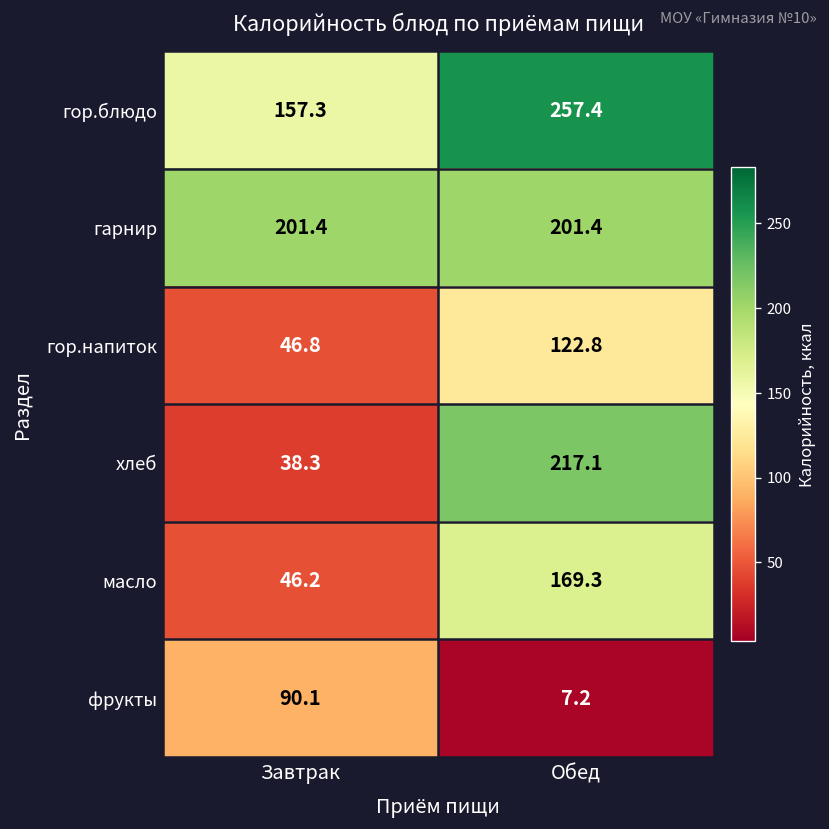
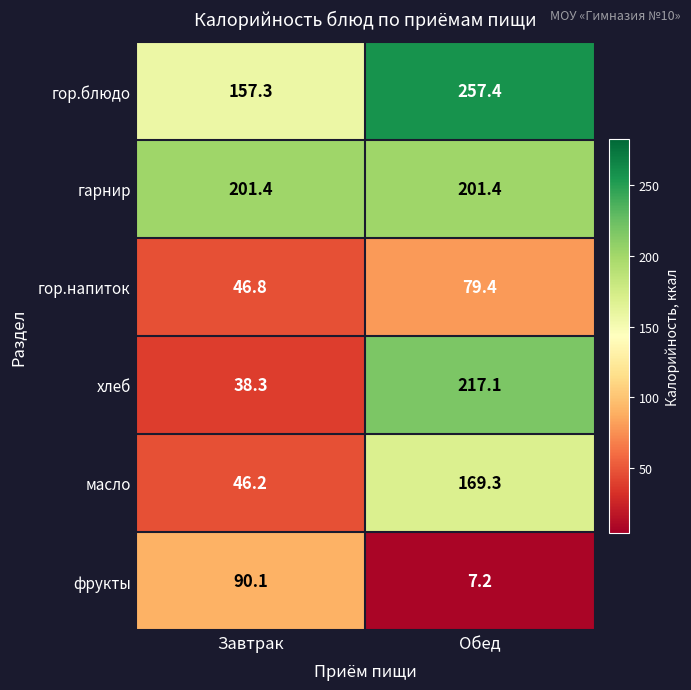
гор.напиток, Обед: 122.8 -> 79.4
